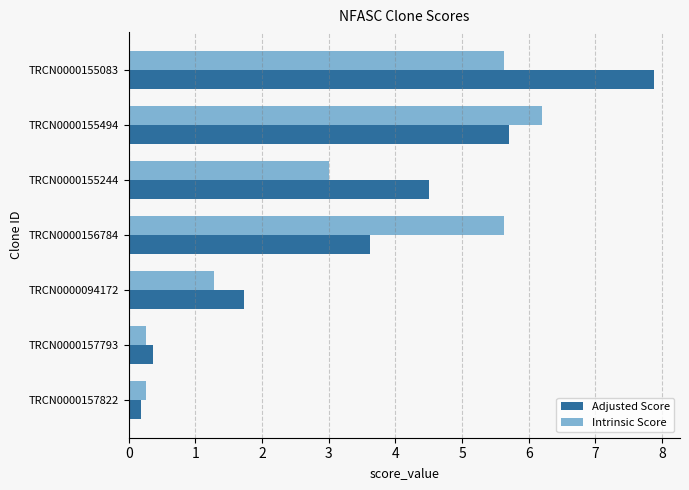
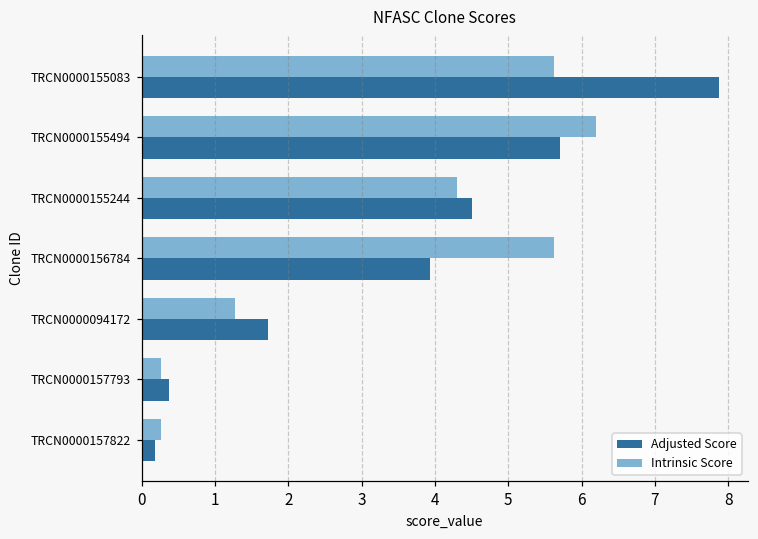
Intrinsic Score, TRCN0000155244: 3.0 -> 4.3
Adjusted Score, TRCN0000156784: 3.6 -> 3.9
